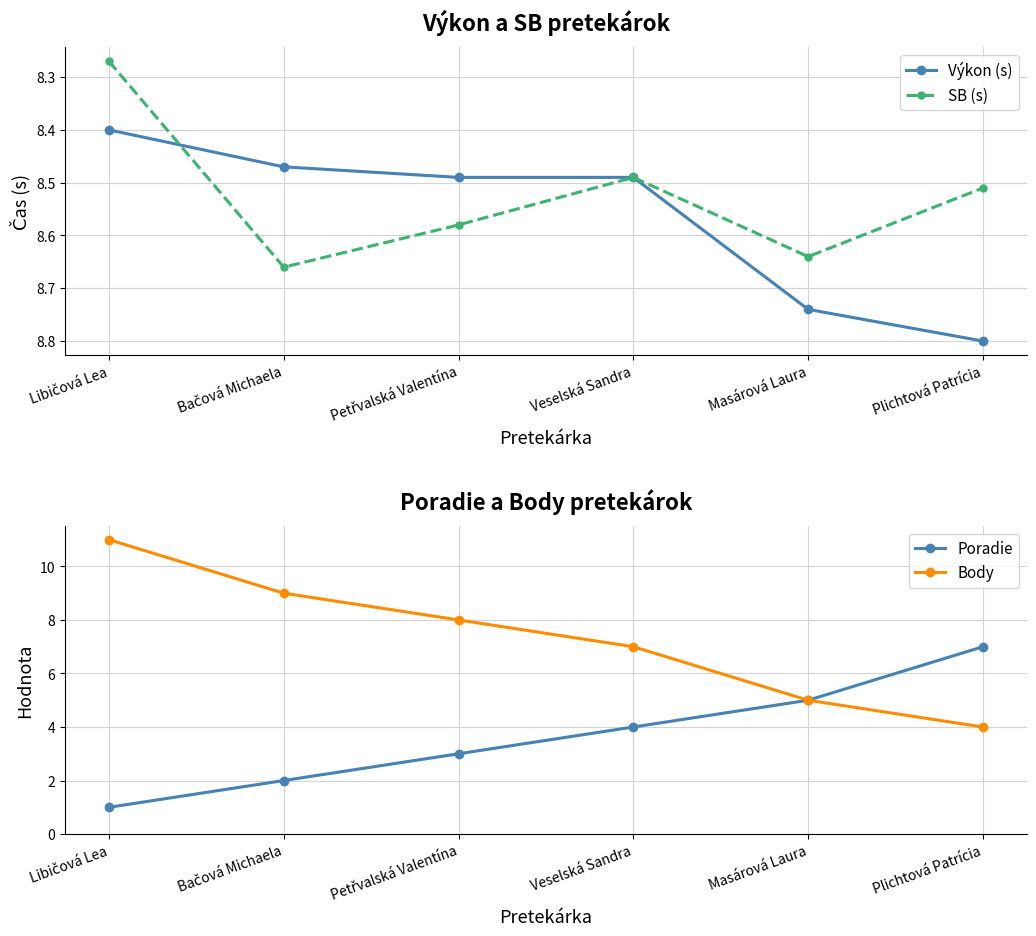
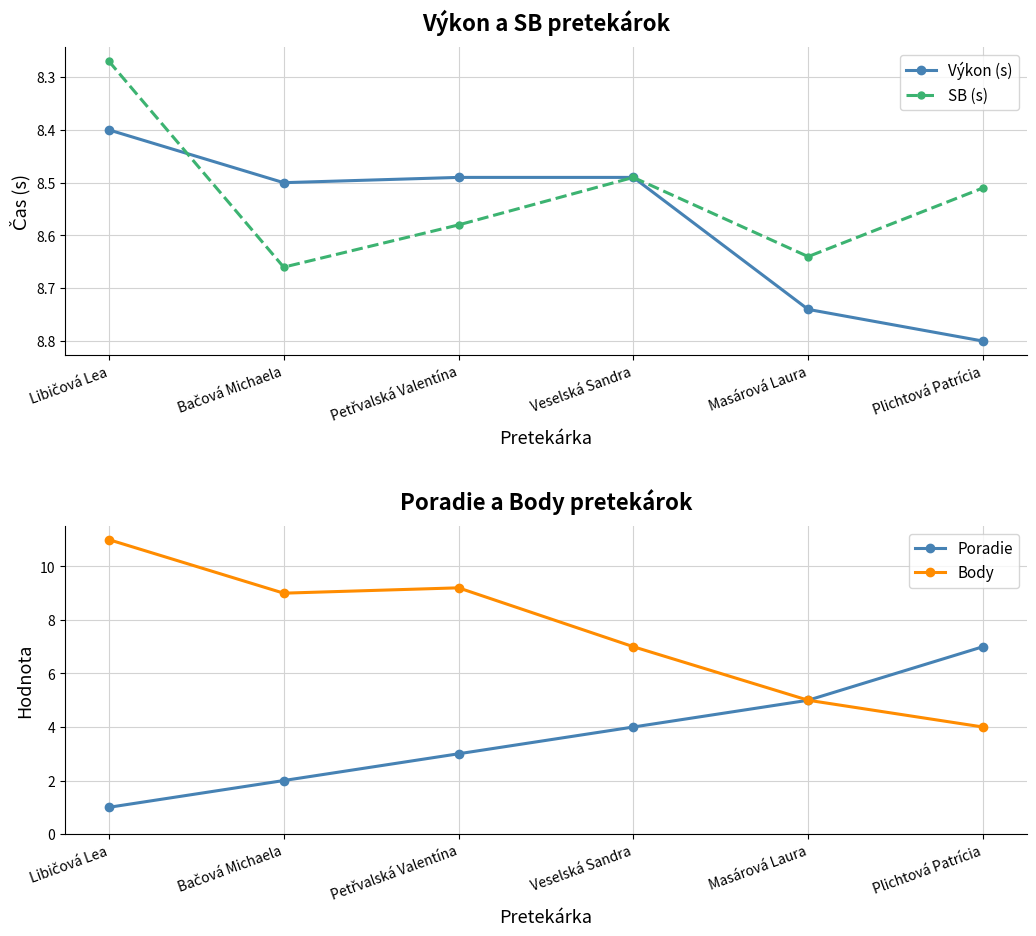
Výkon a SB pretekárok, Výkon (s), Bačová Michaela: 8.47 -> 8.50
Poradie a Body pretekárok, Body, Petřvalská Valentína: 8.0 -> 9.2
